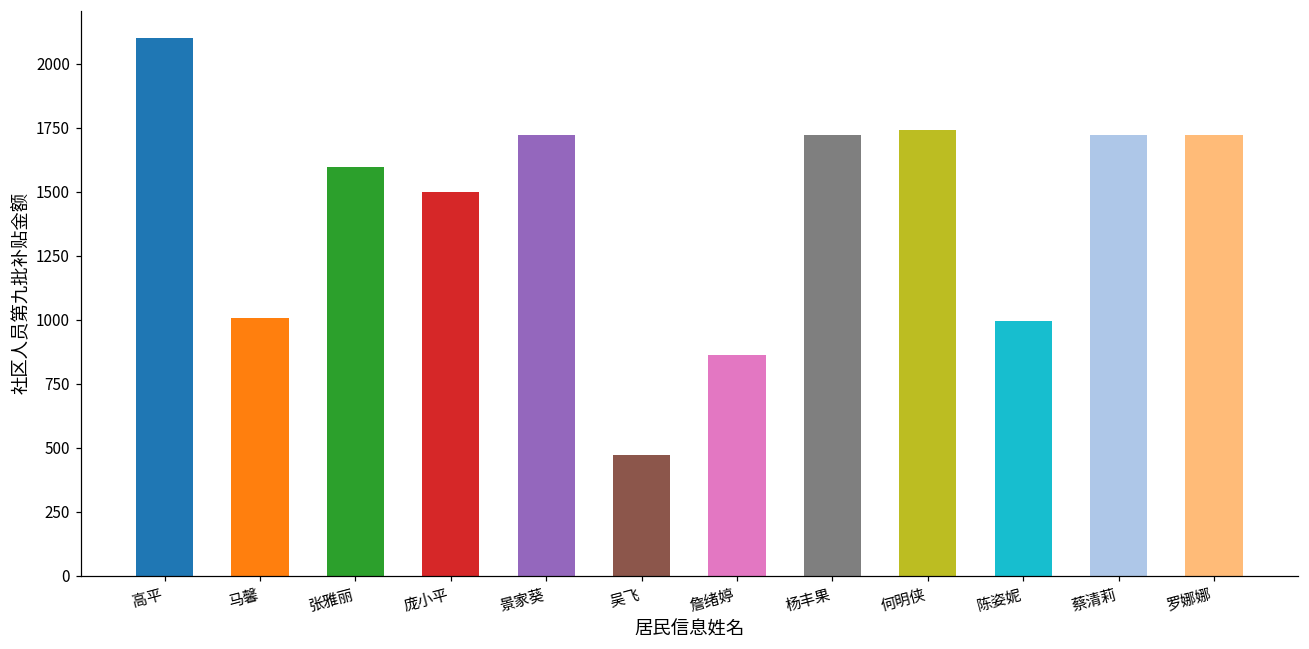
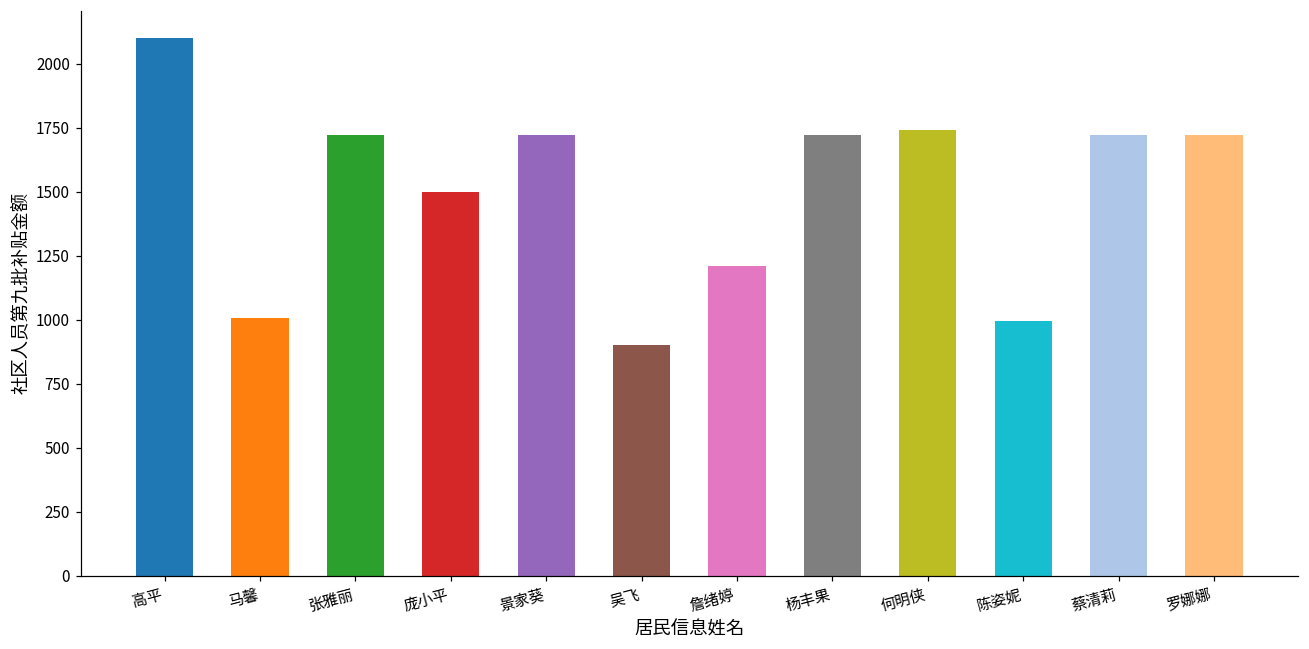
张雅丽: 1590 -> 1720
吴飞: 470 -> 900
詹绪婷: 860 -> 1210
